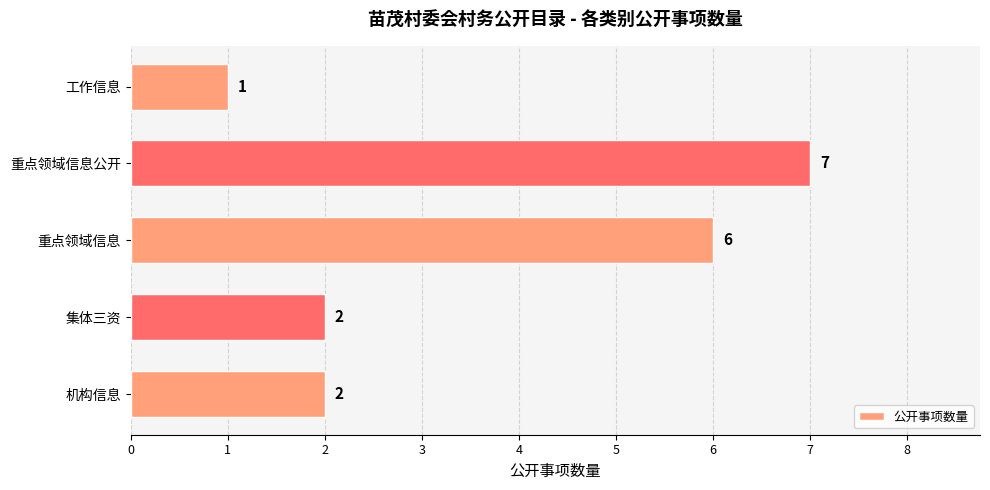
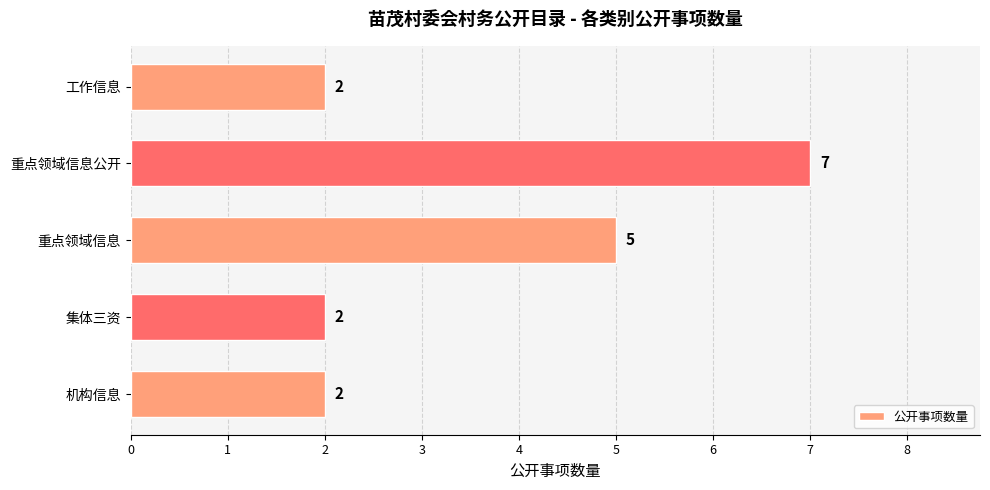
工作信息: 1 -> 2
重点领域信息: 6 -> 5
